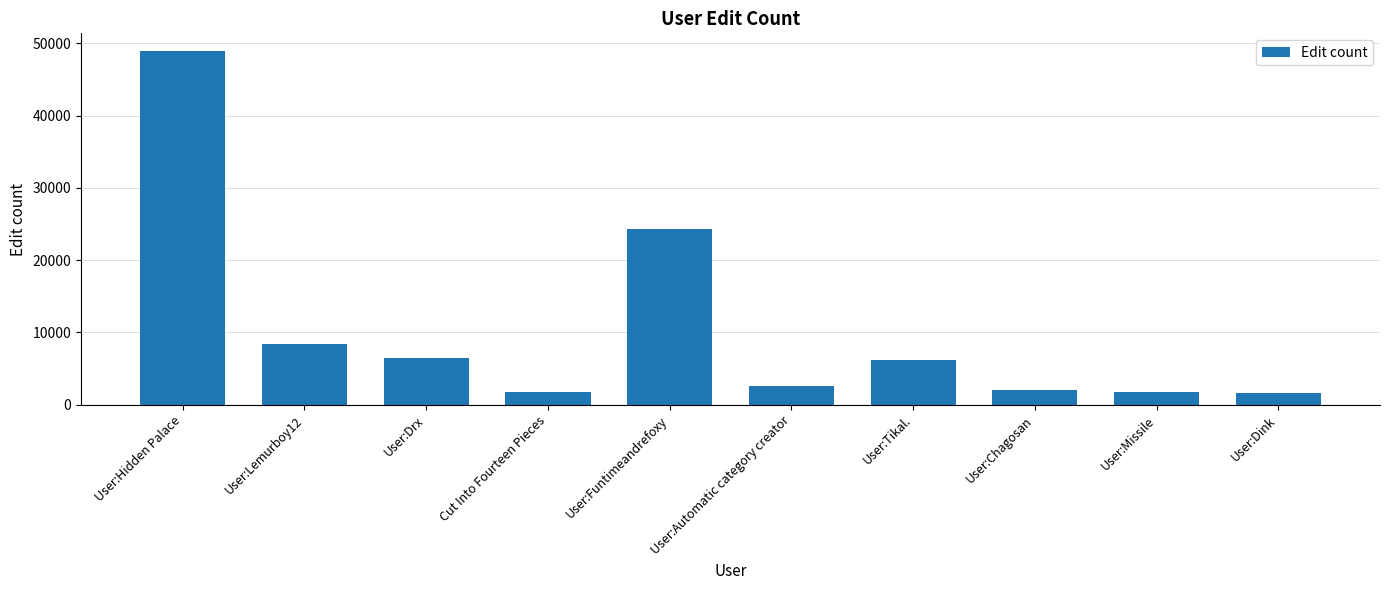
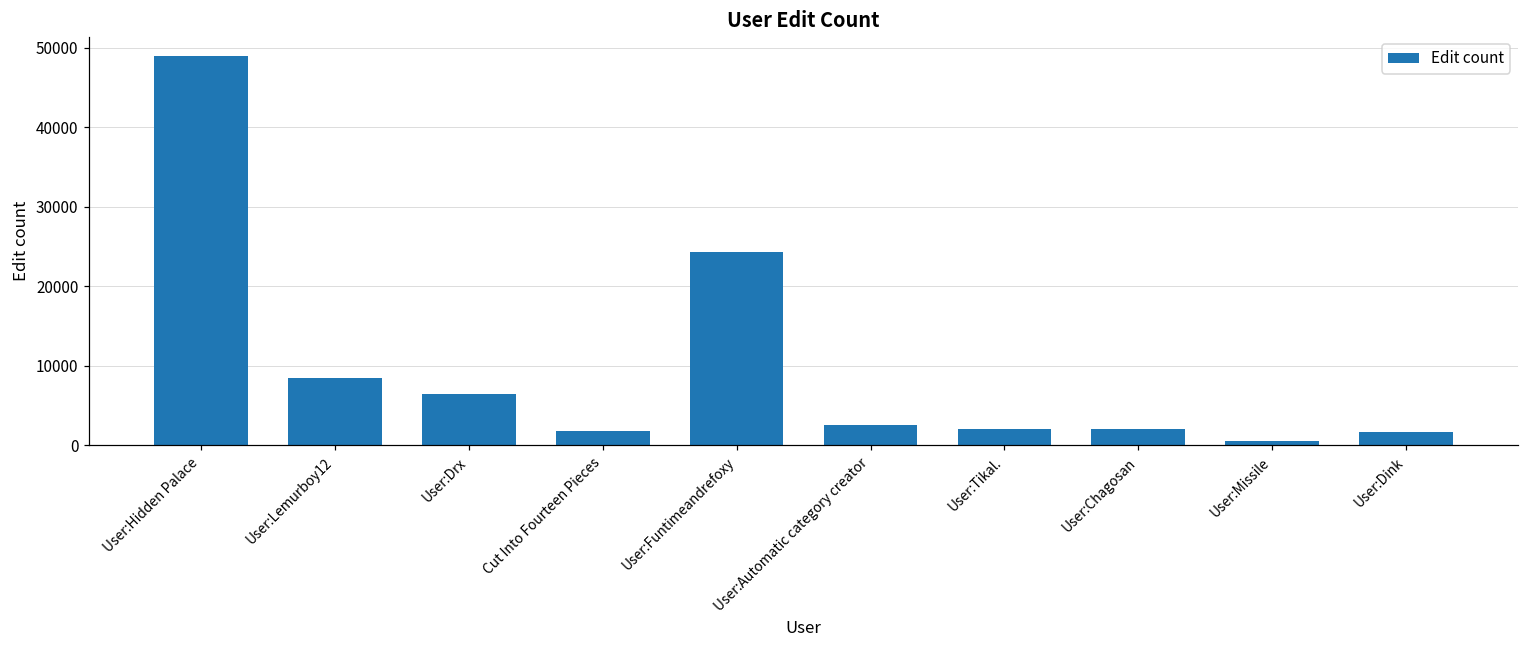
User:Tikal.: 6000 -> 2000
User:Missile: 2000 -> 1000
